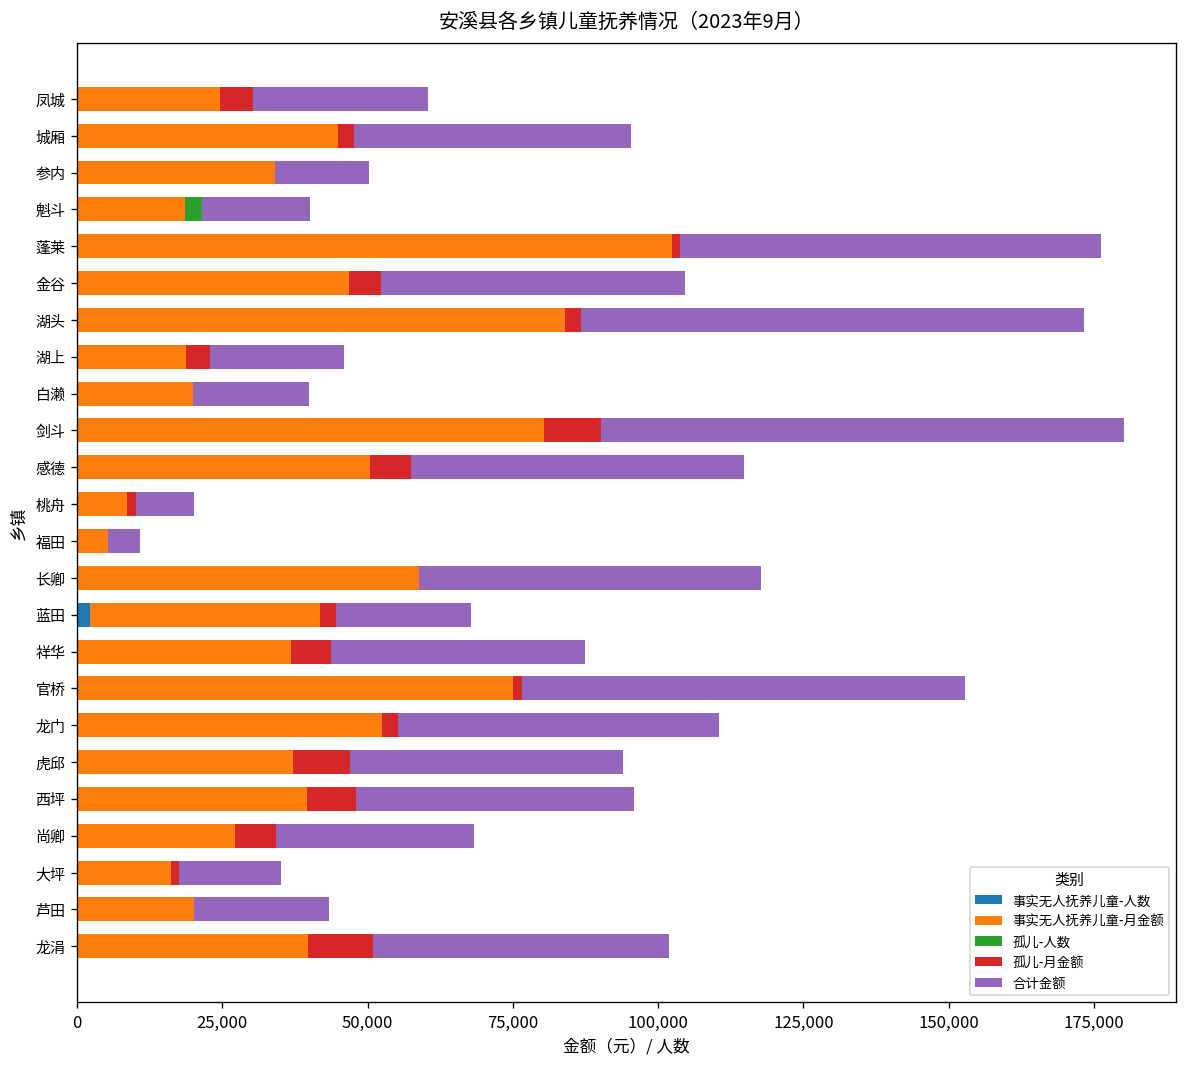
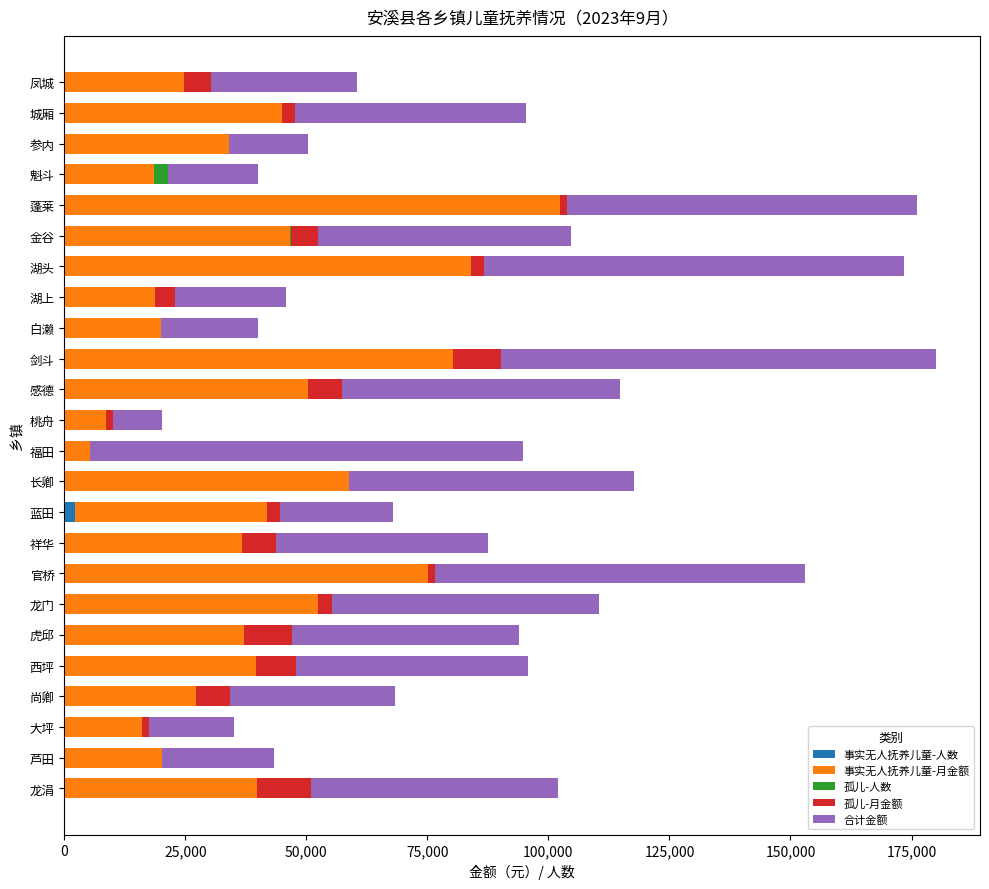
合计金额, 福田: 5,000 -> 89,000
